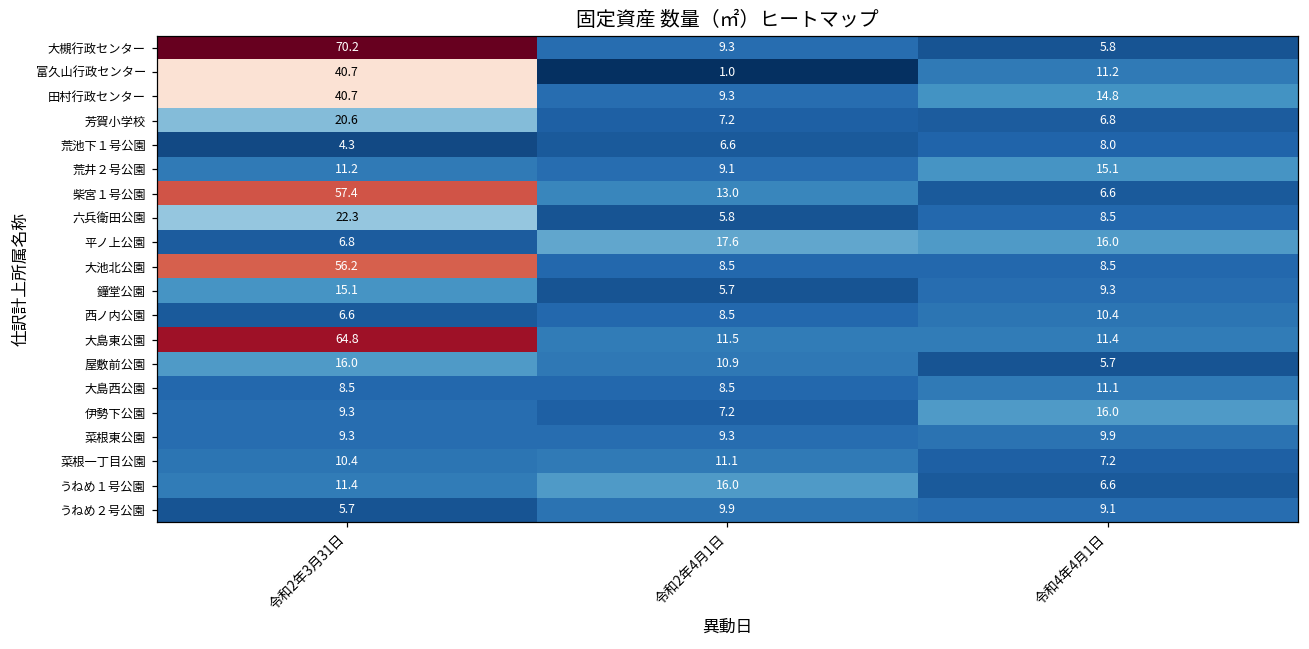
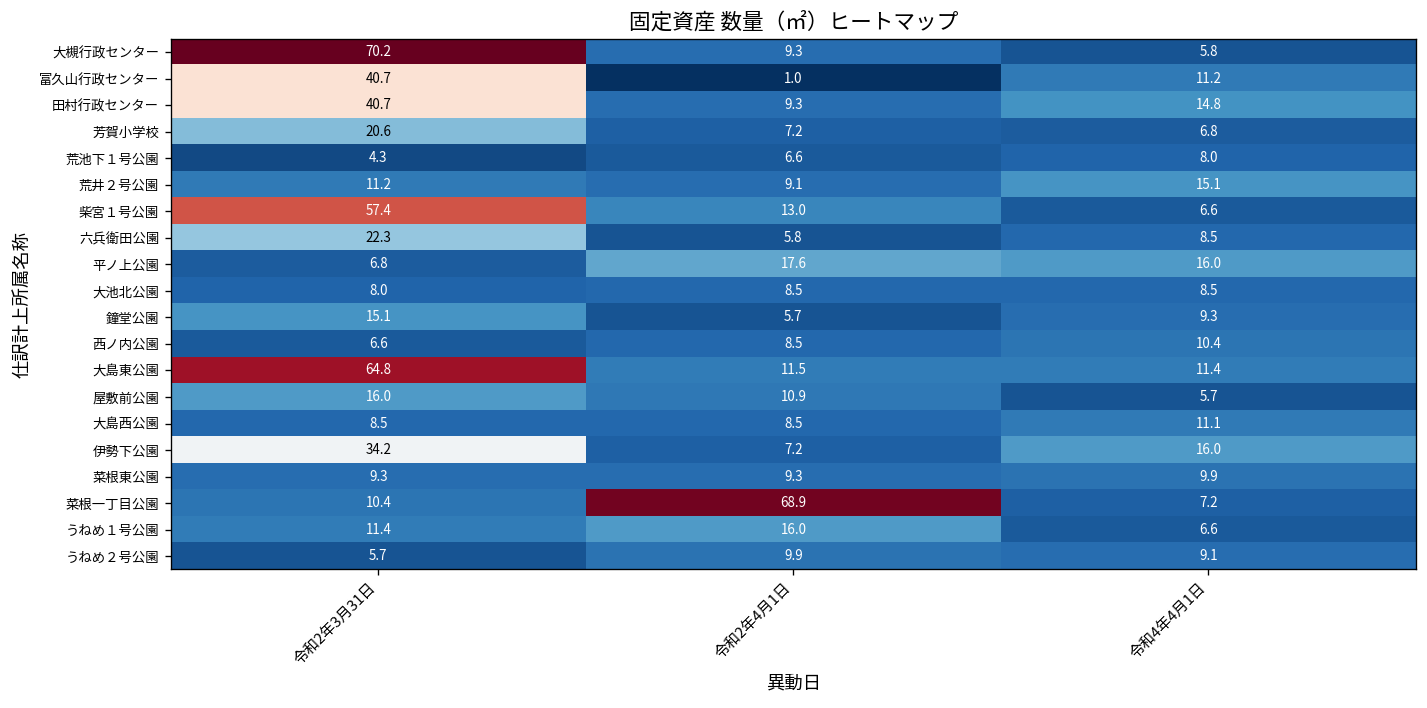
大池北公園, 令和2年3月31日: 56.2 -> 8.0
伊勢下公園, 令和2年3月31日: 9.3 -> 34.2
菜根一丁目公園, 令和2年4月1日: 11.1 -> 68.9
